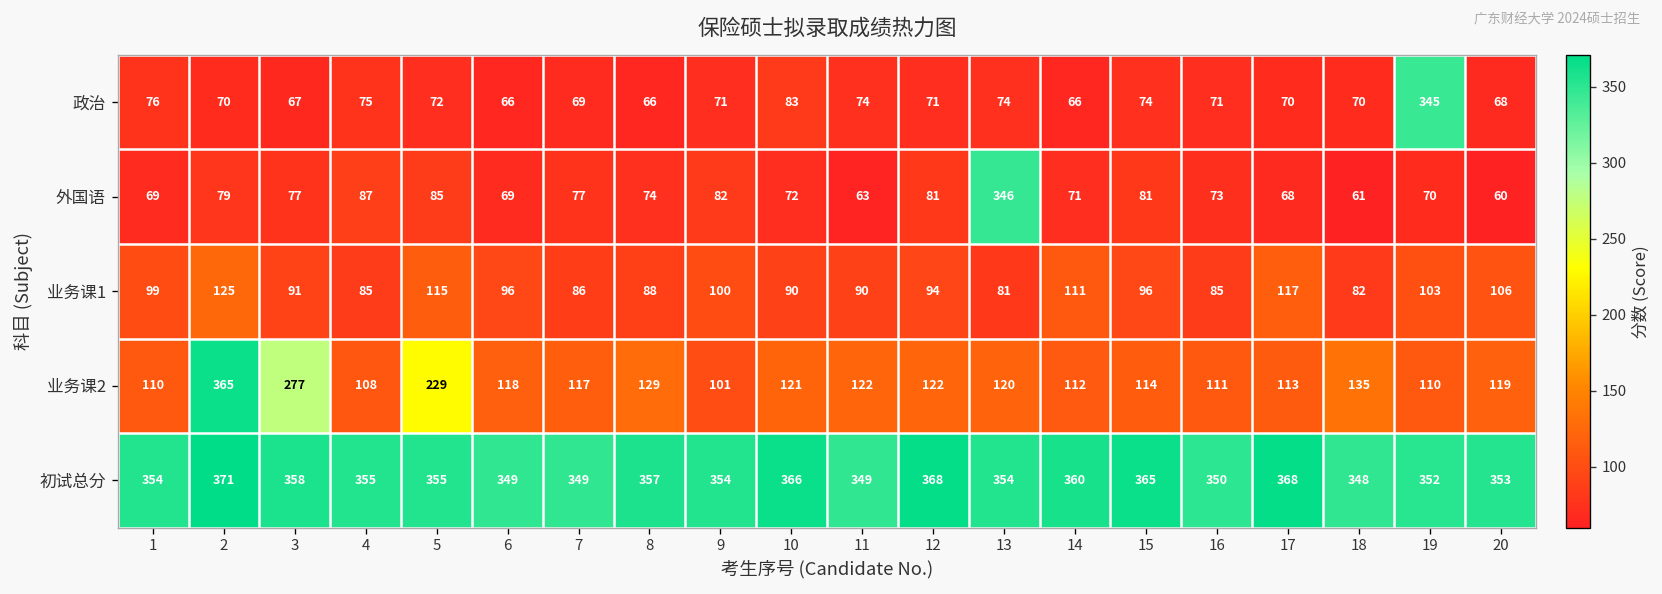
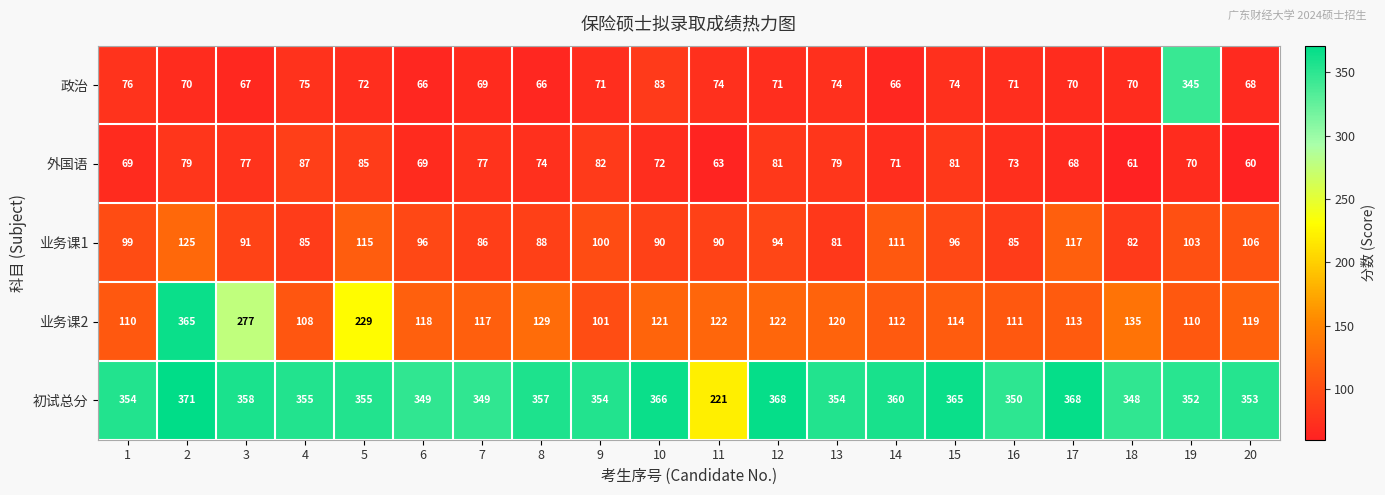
外国语, 13: 346 -> 79
初试总分, 11: 349 -> 221
